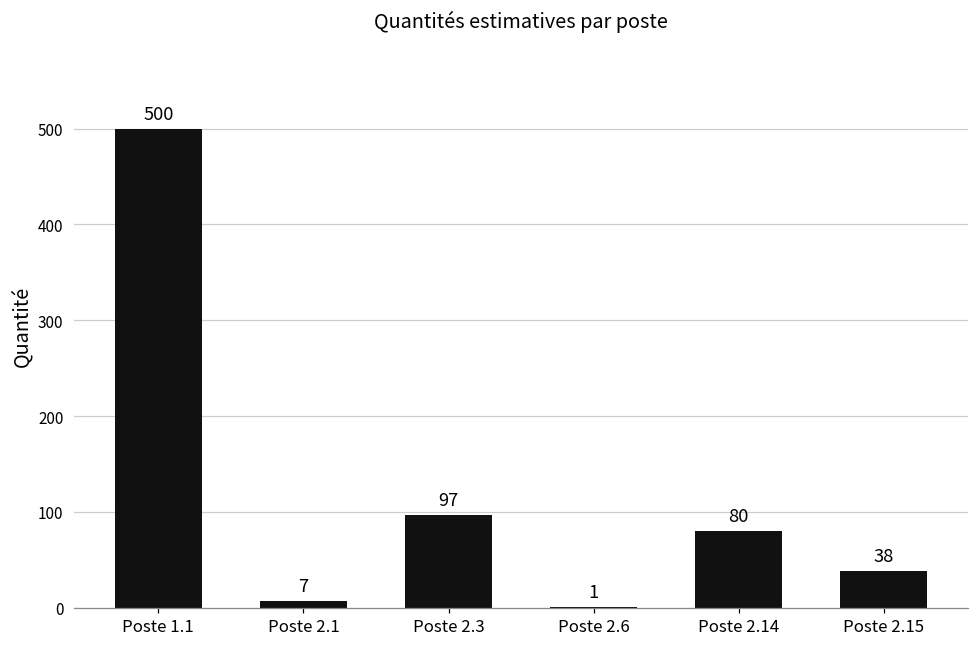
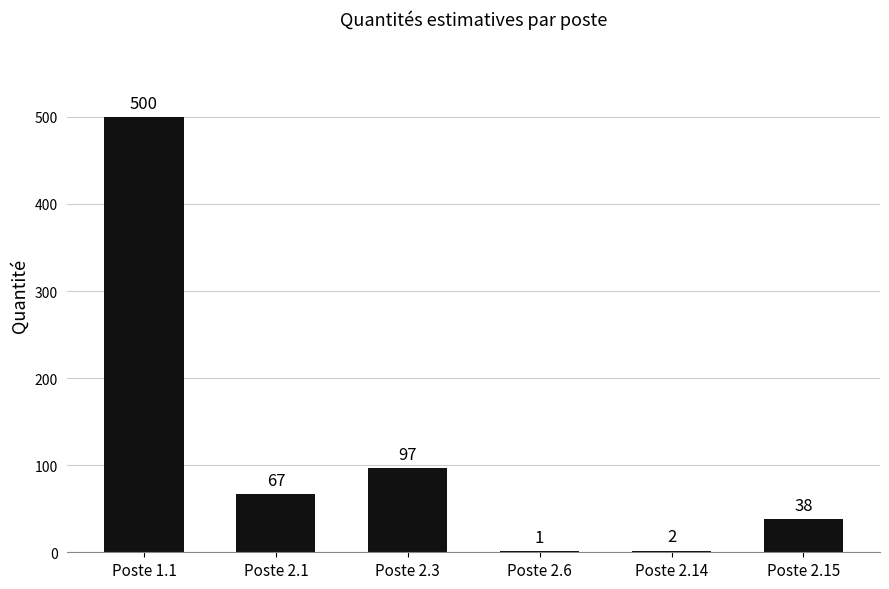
Poste 2.1: 7 -> 67
Poste 2.14: 80 -> 2
